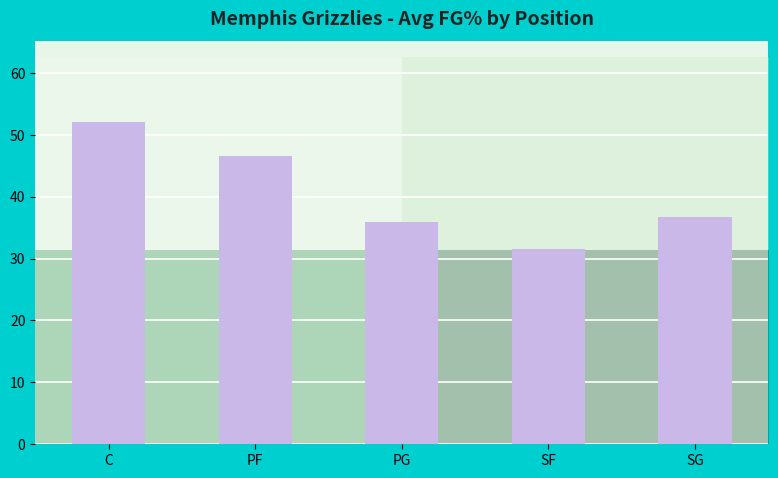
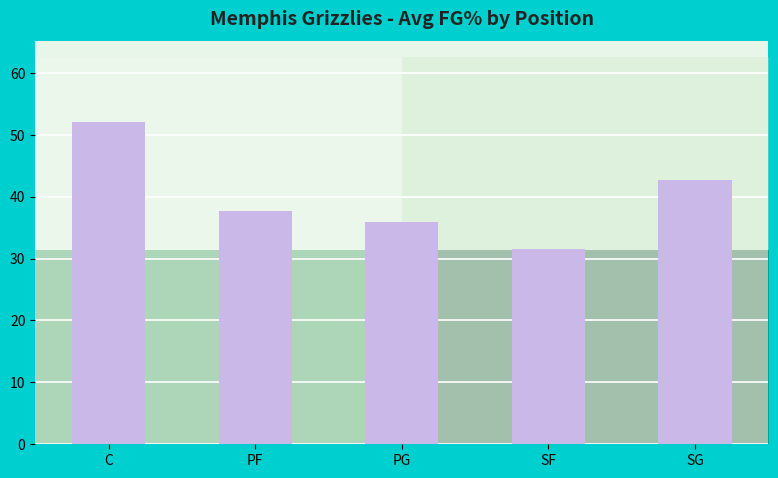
PF: 47 -> 38
SG: 37 -> 43
